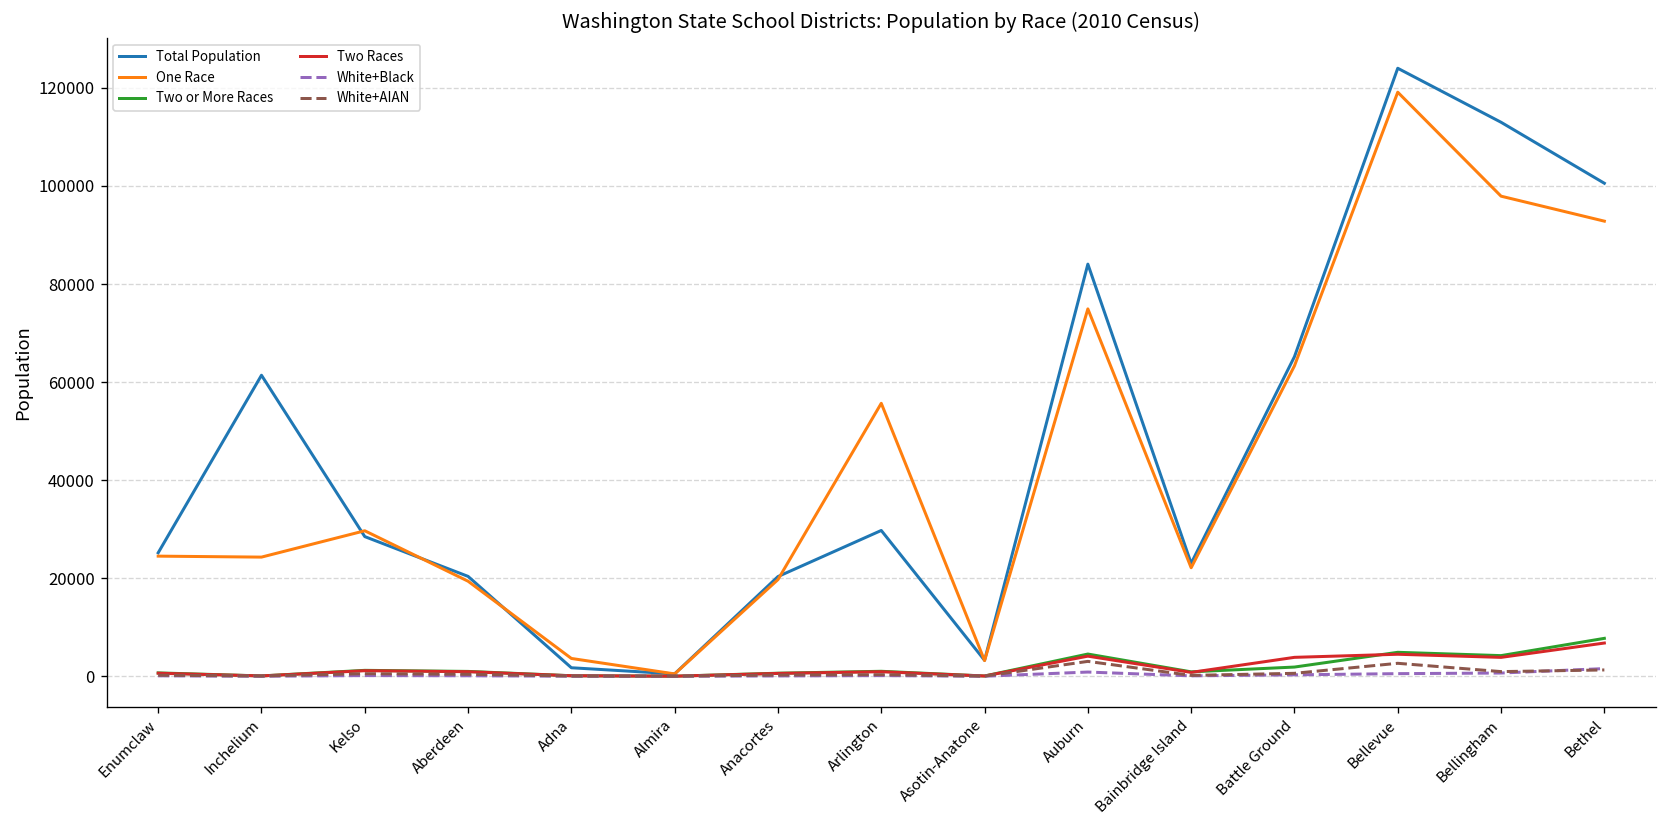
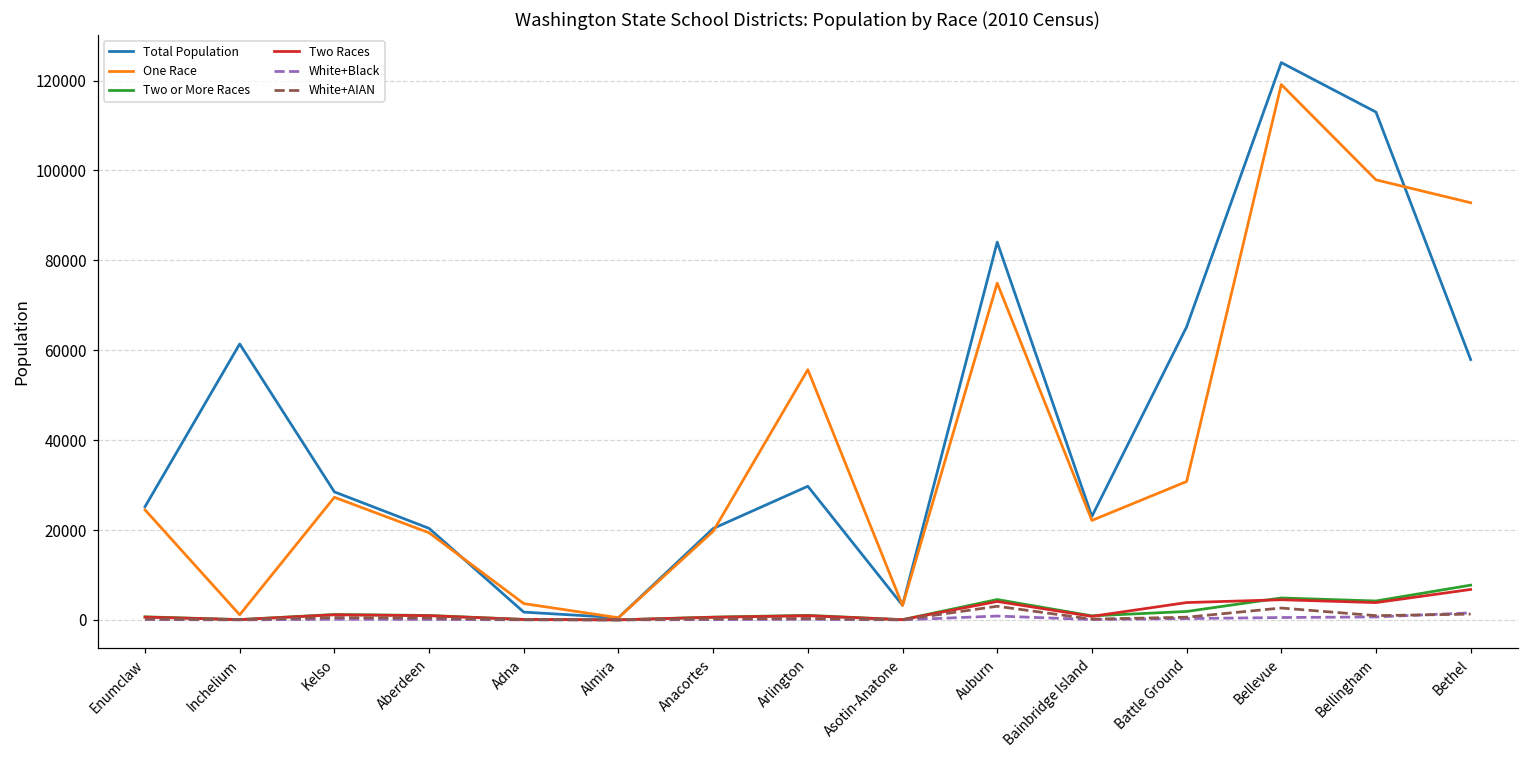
One Race, Inchelium: 24000 -> 1000
One Race, Kelso: 30000 -> 27000
One Race, Battle Ground: 63000 -> 31000
Total Population, Bethel: 101000 -> 58000
